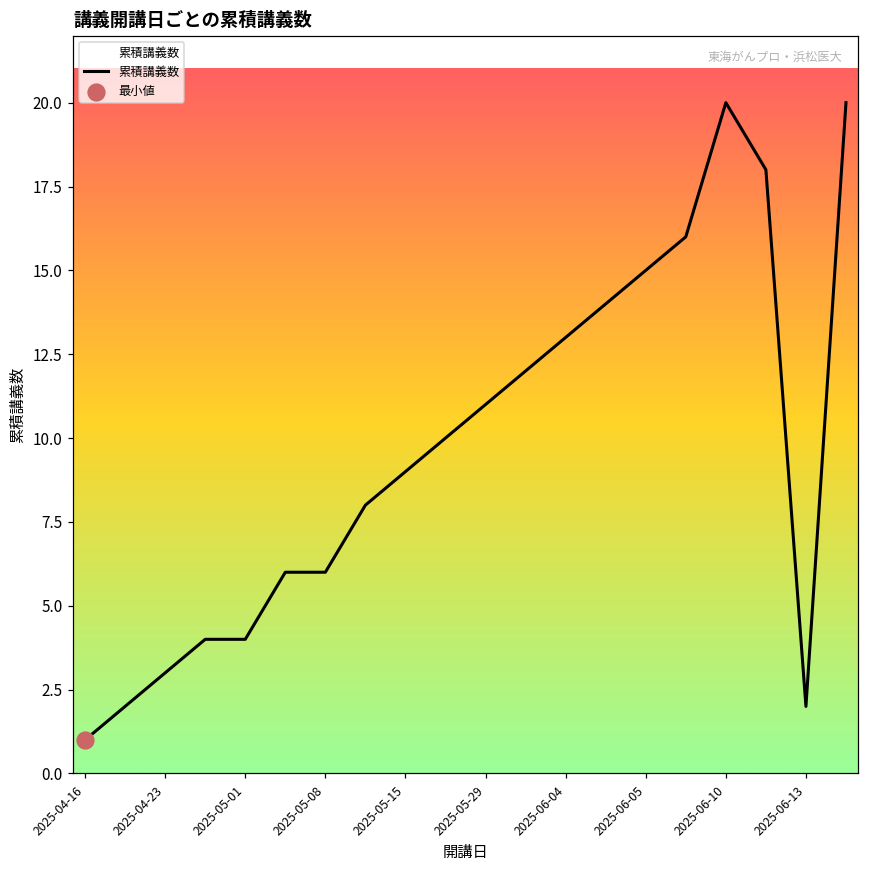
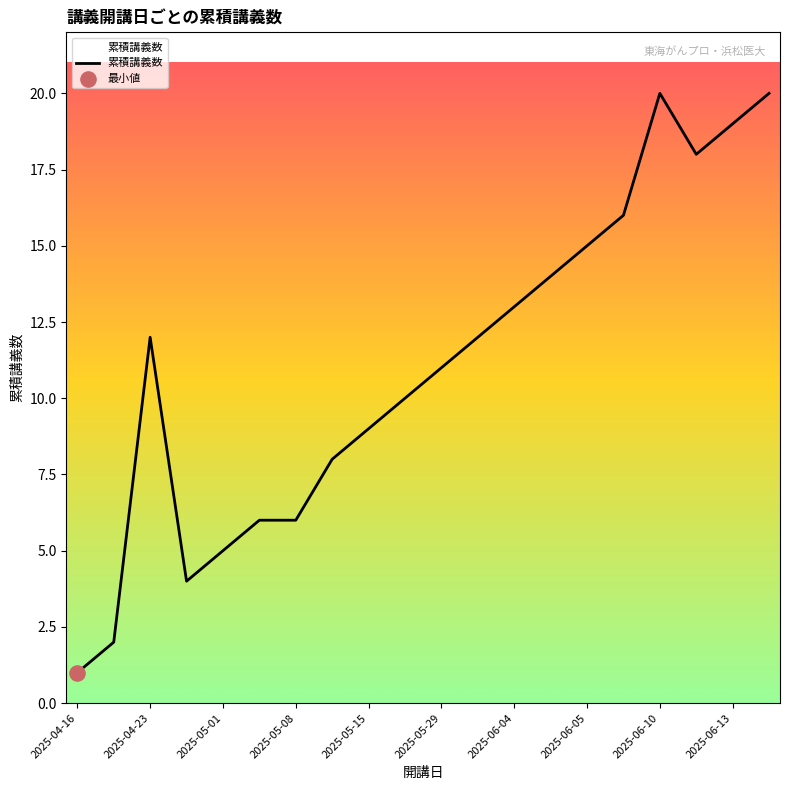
累積講義数, 2025-04-23: 3 -> 12
累積講義数, 2025-05-01: 4 -> 5
累積講義数, 2025-06-13: 2 -> 19
